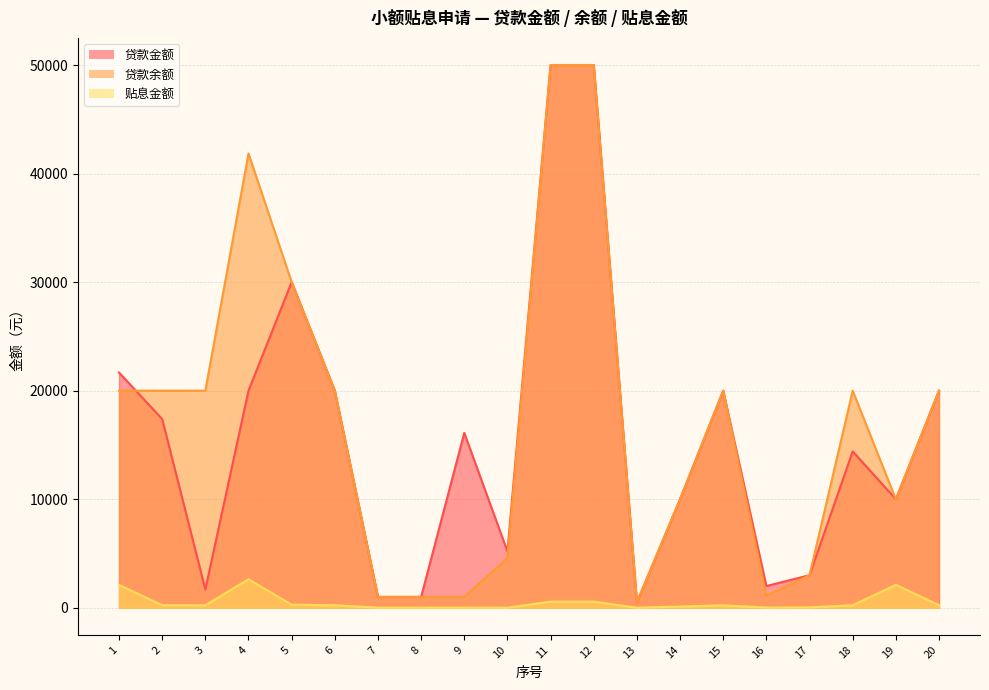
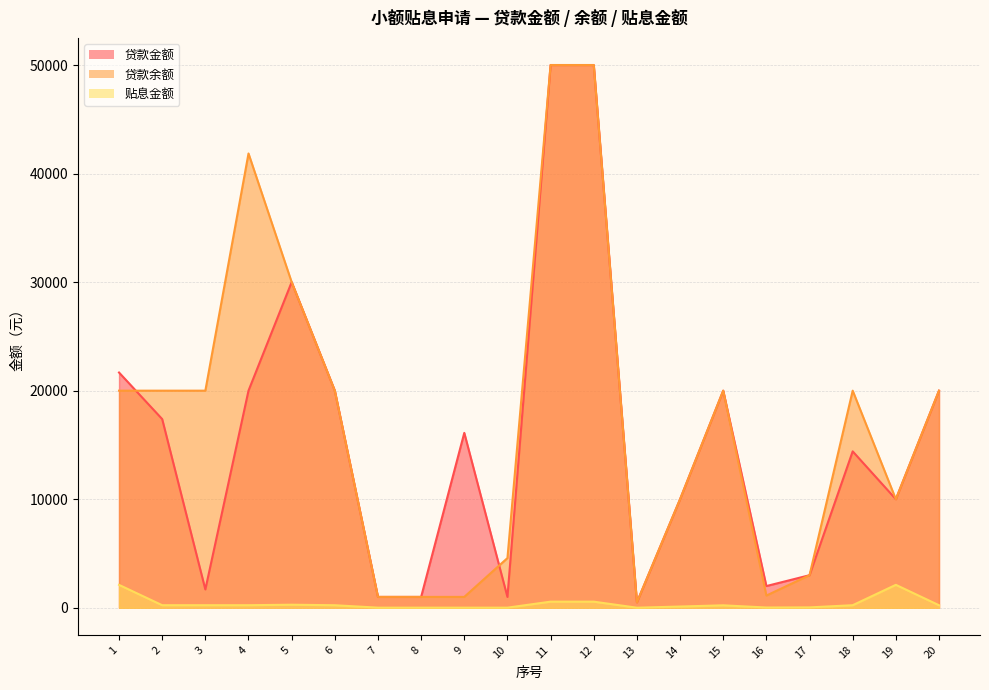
贴息金额, 4: 2600 -> 200
贷款金额, 10: 5200 -> 1000
